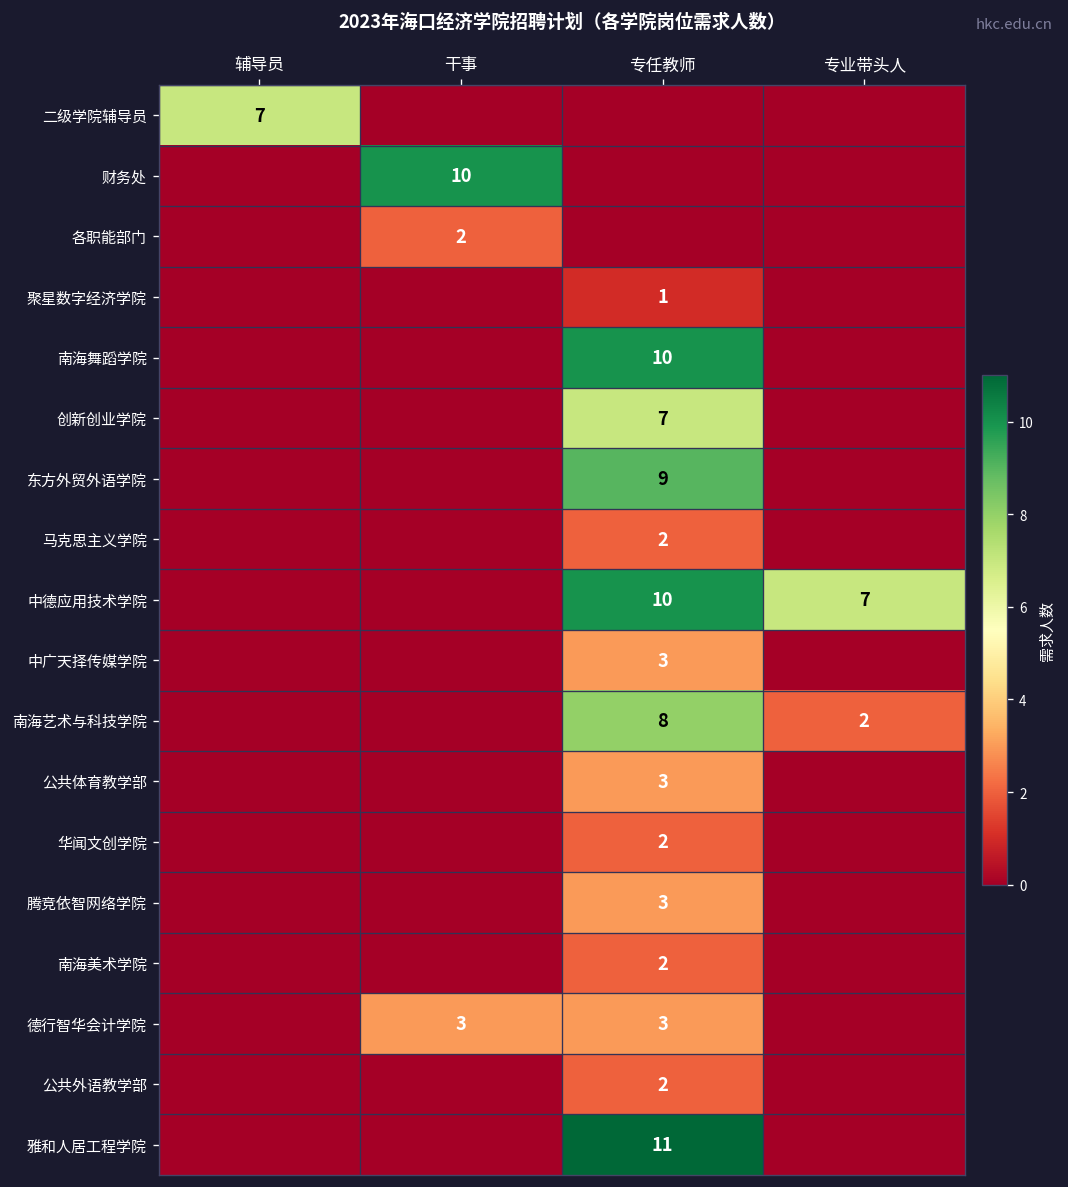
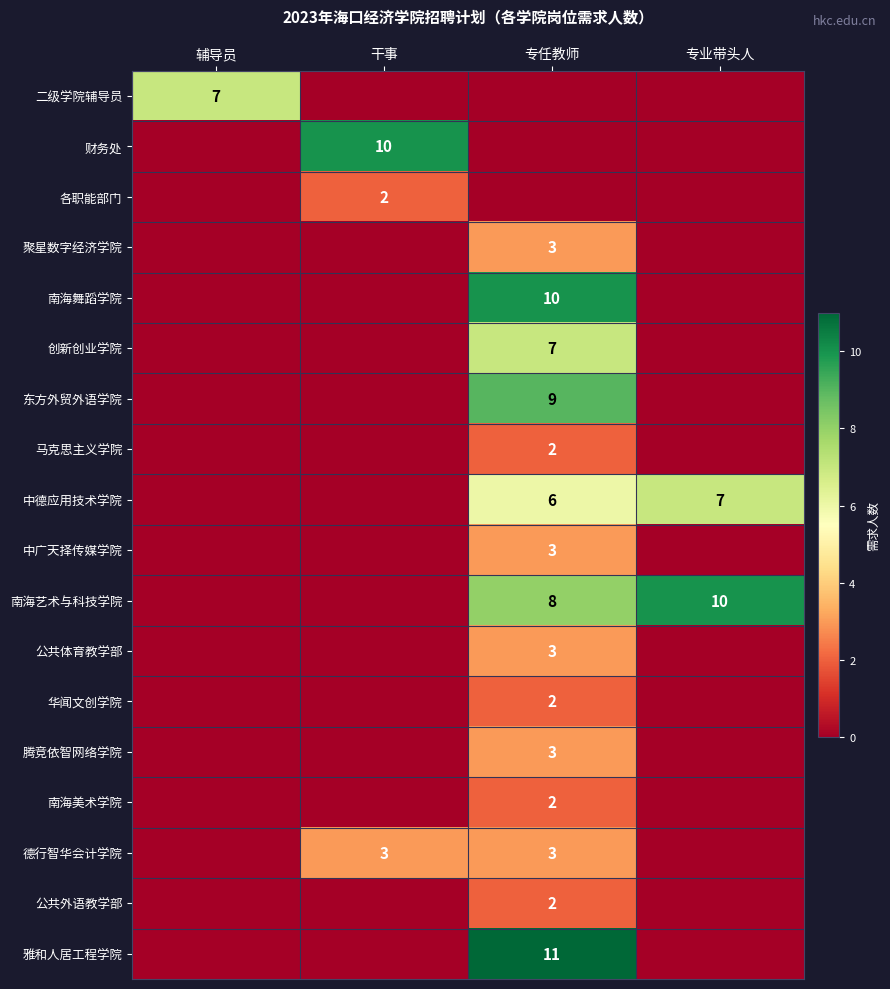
聚星数字经济学院, 专任教师: 1 -> 3
中德应用技术学院, 专任教师: 10 -> 6
南海艺术与科技学院, 专业带头人: 2 -> 10
